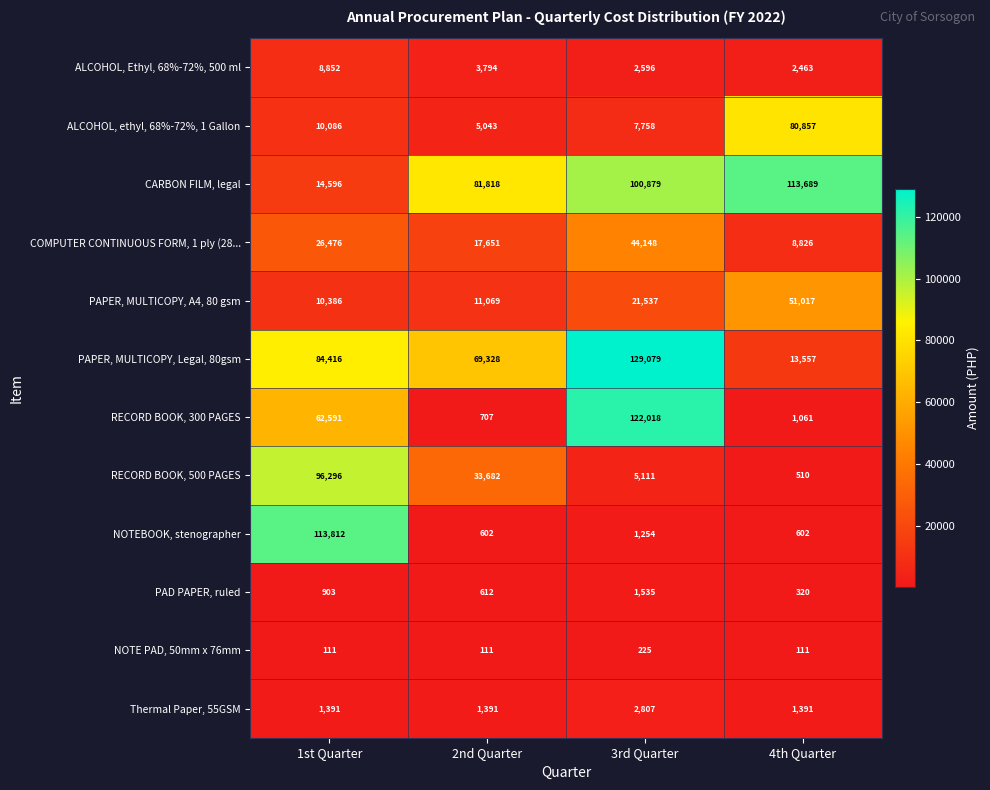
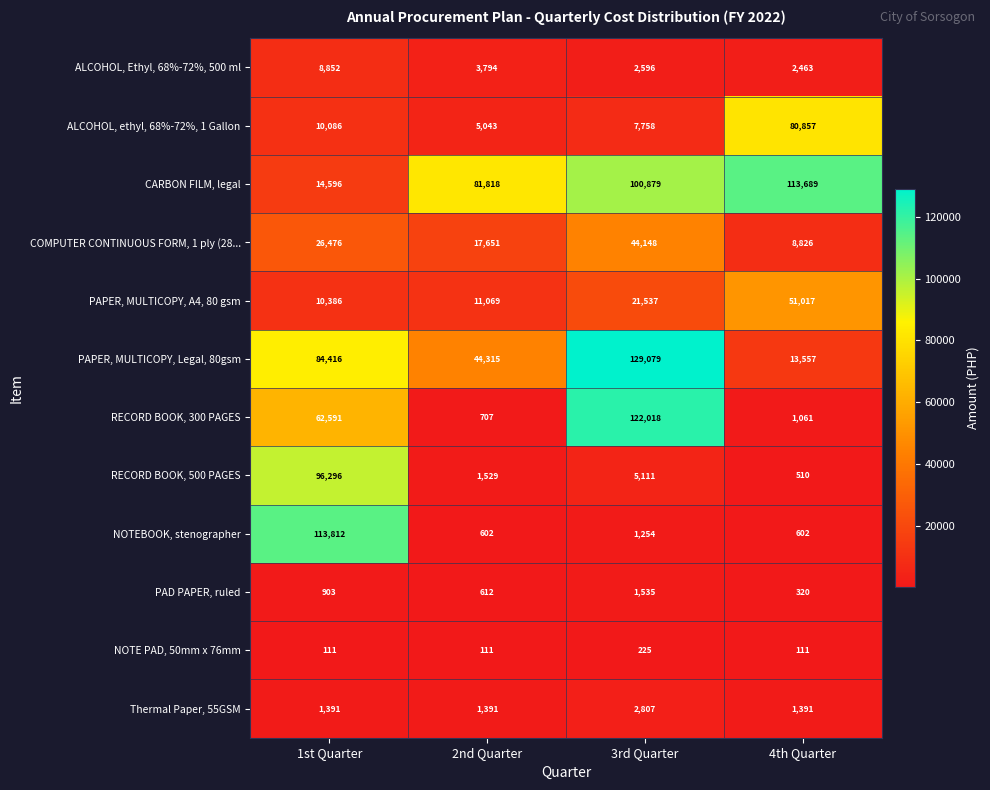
PAPER, MULTICOPY, Legal, 80gsm, 2nd Quarter: 69,328 -> 44,315
RECORD BOOK, 500 PAGES, 2nd Quarter: 33,682 -> 1,529
